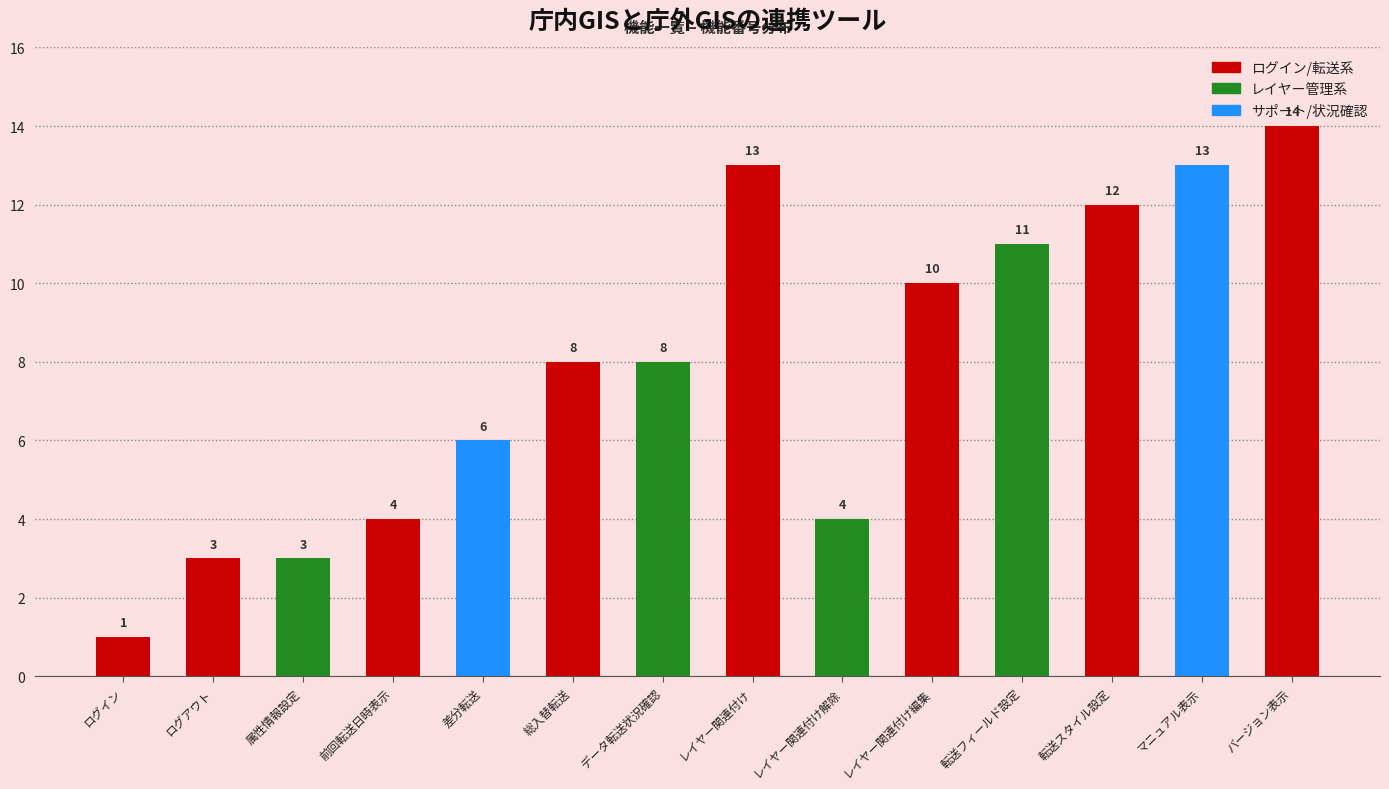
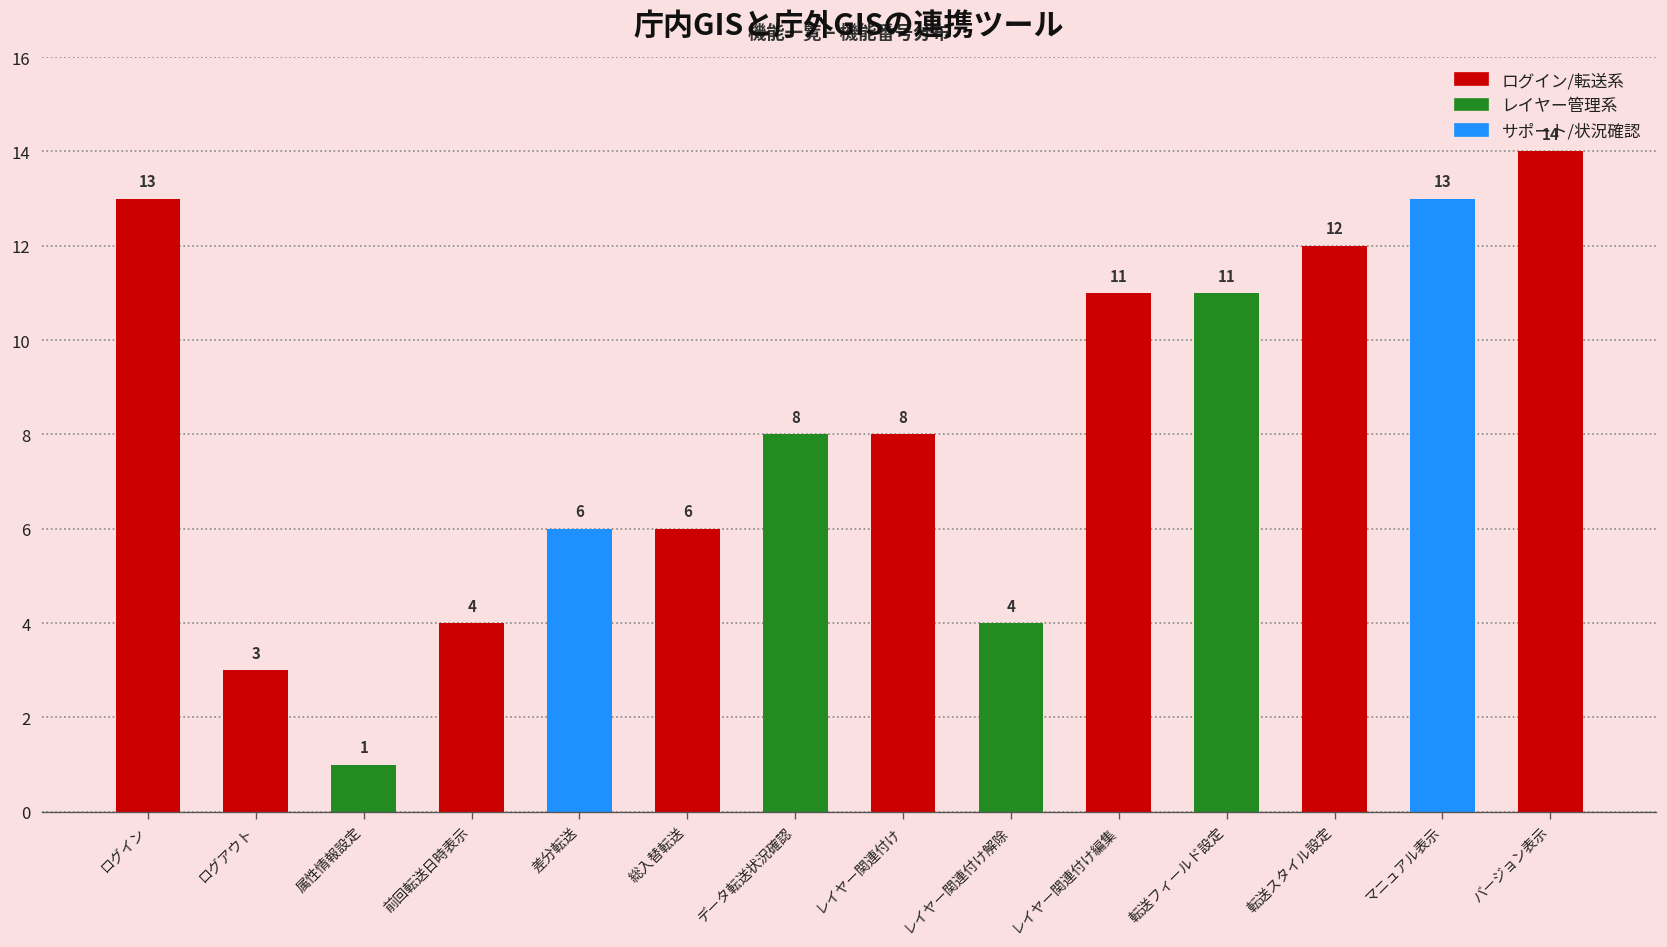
ログイン: 1 -> 13
属性情報設定: 3 -> 1
総入替転送: 8 -> 6
レイヤー関連付け: 13 -> 8
レイヤー関連付け編集: 10 -> 11
